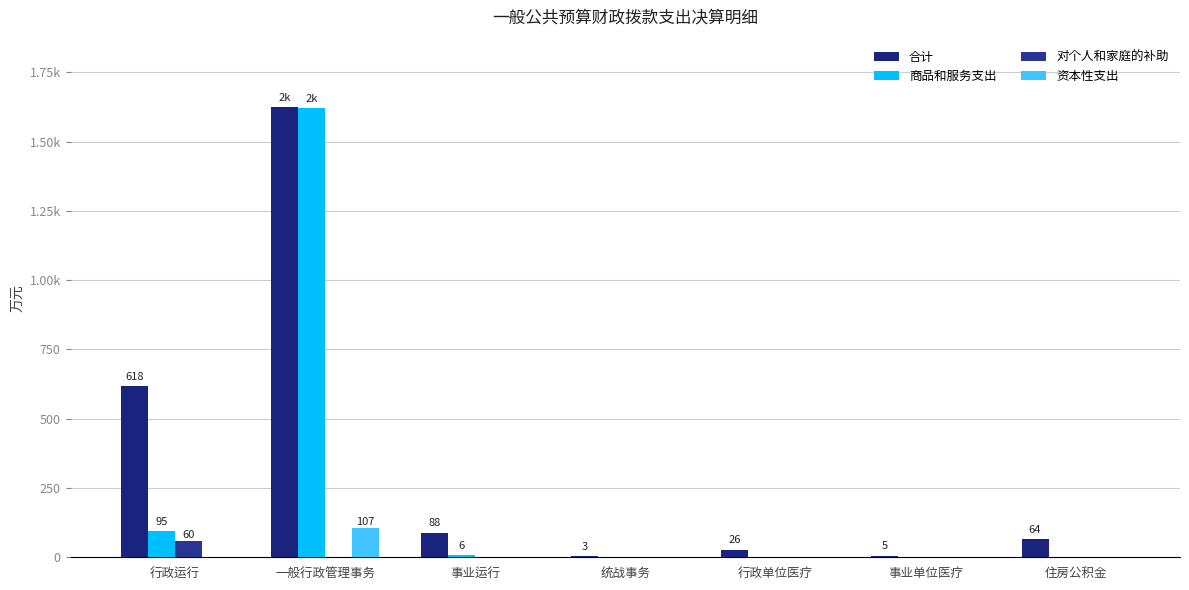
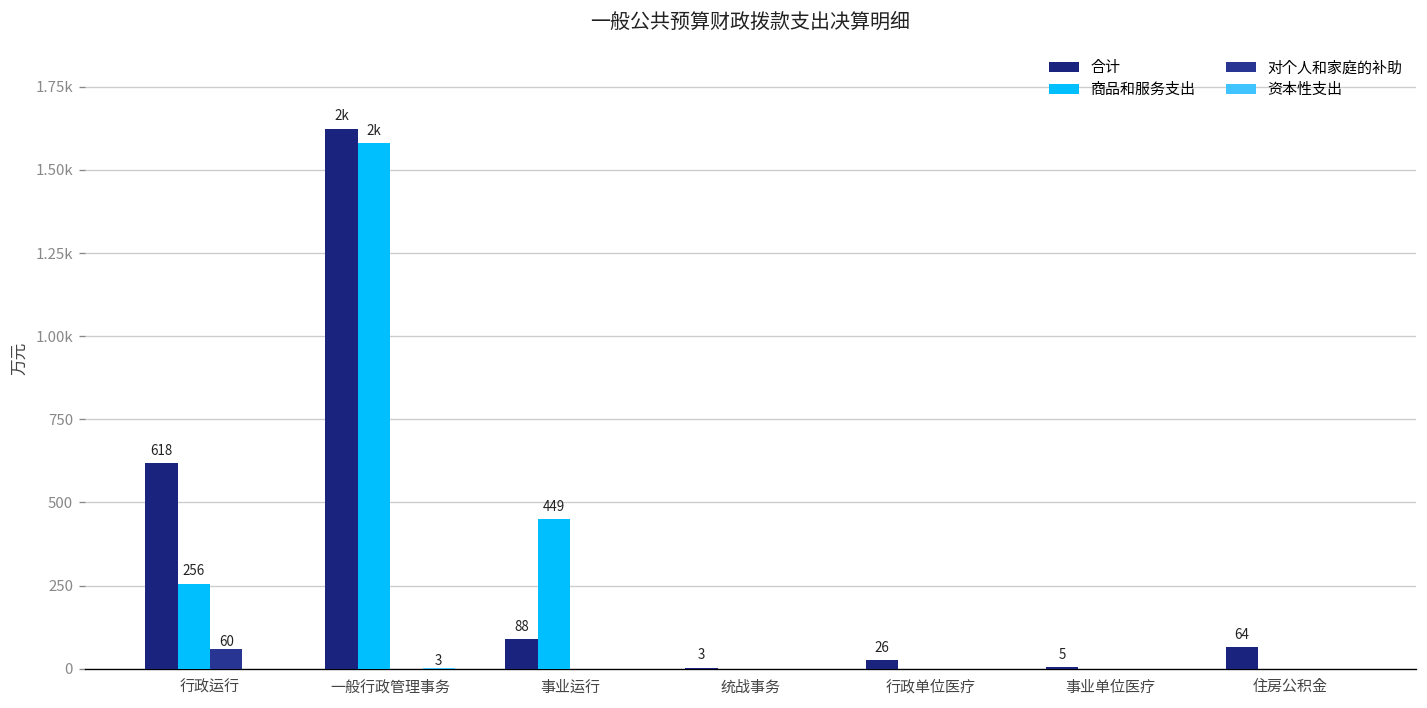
商品和服务支出, 行政运行: 95 -> 256
商品和服务支出, 一般行政管理事务: 1620 -> 1580
资本性支出, 一般行政管理事务: 107 -> 3
商品和服务支出, 事业运行: 6 -> 449
